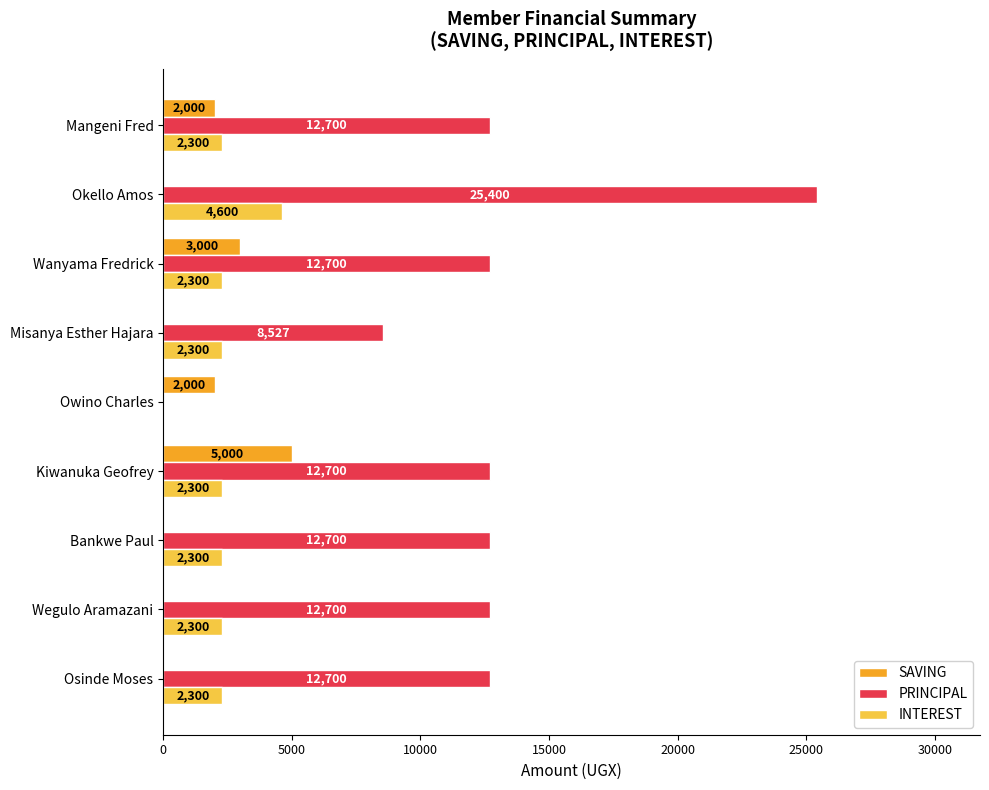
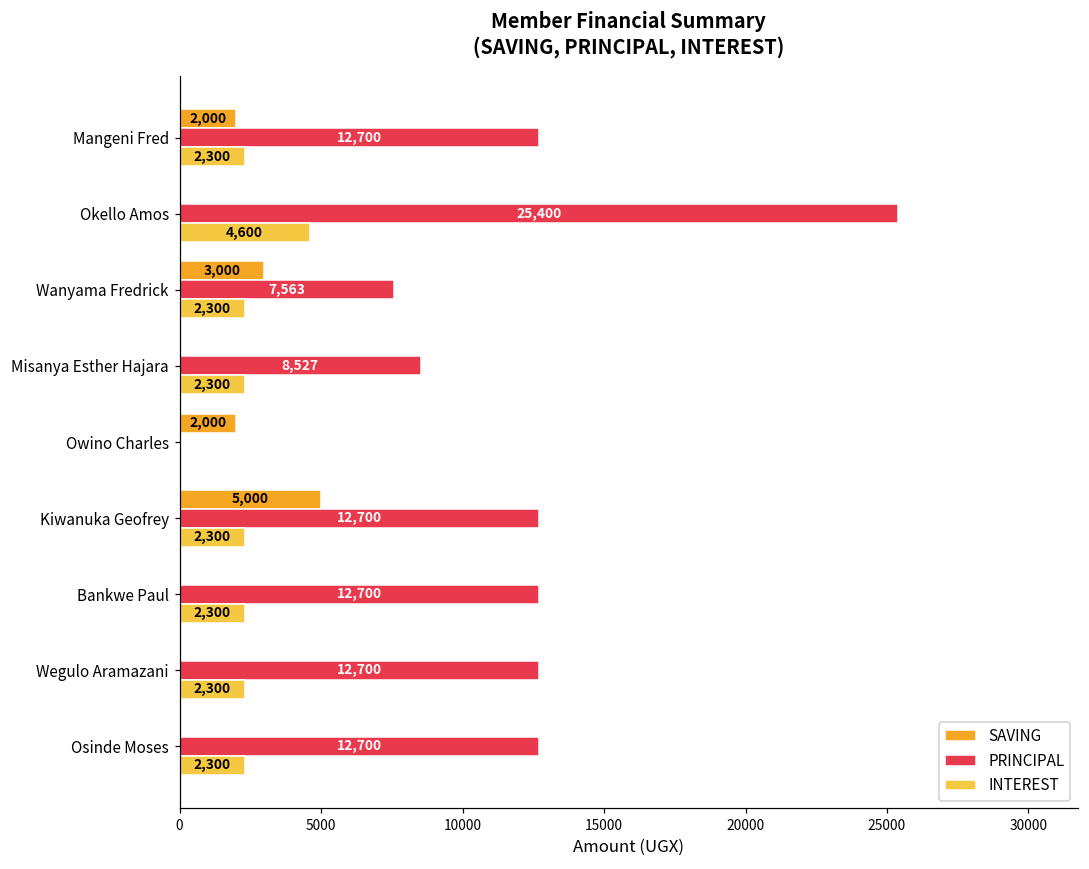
PRINCIPAL, Wanyama Fredrick: 12,700 -> 7,563
